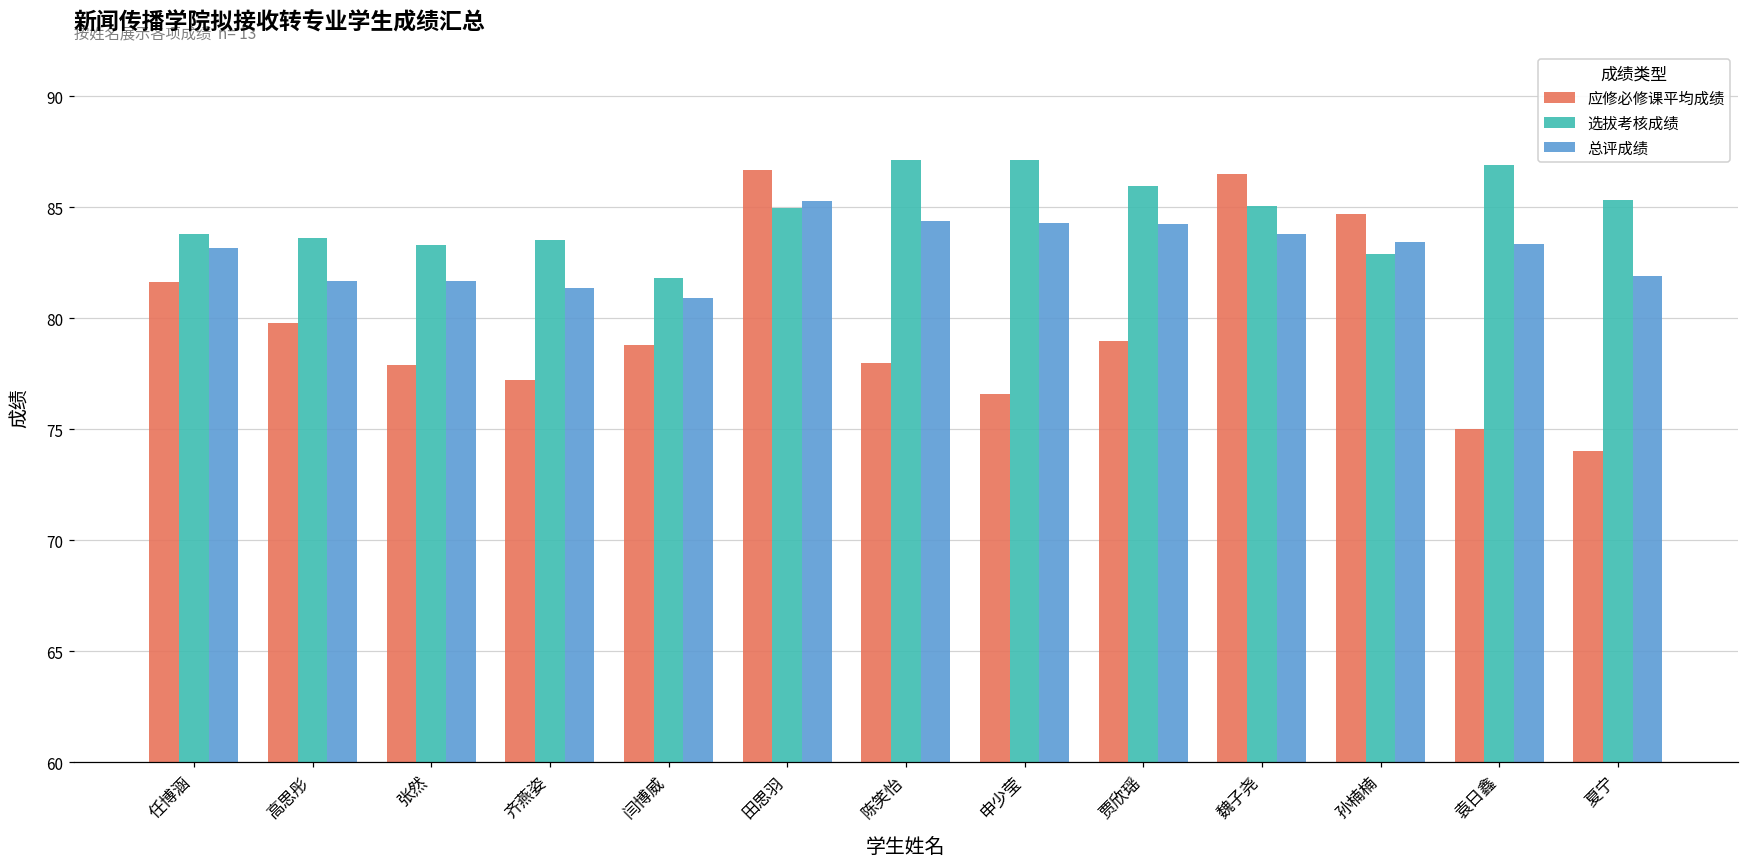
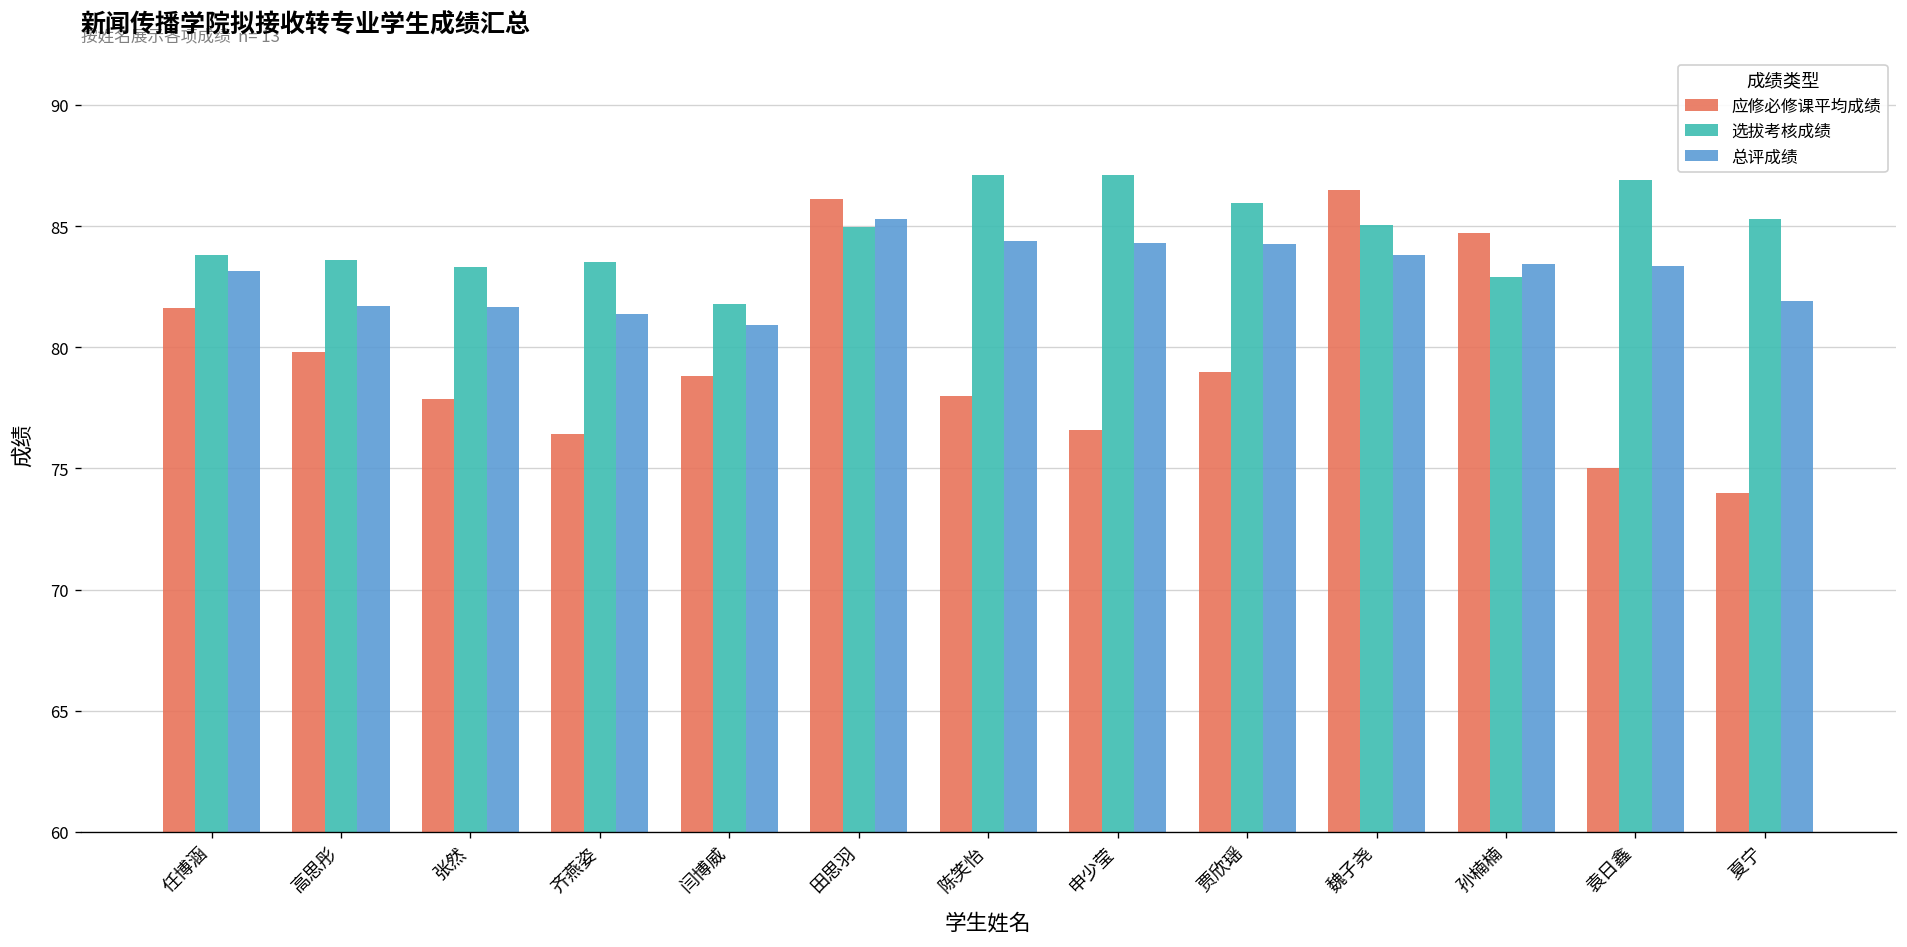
应修必修课平均成绩, 齐燕姿: 77.2 -> 76.4
应修必修课平均成绩, 田思羽: 86.7 -> 86.1
